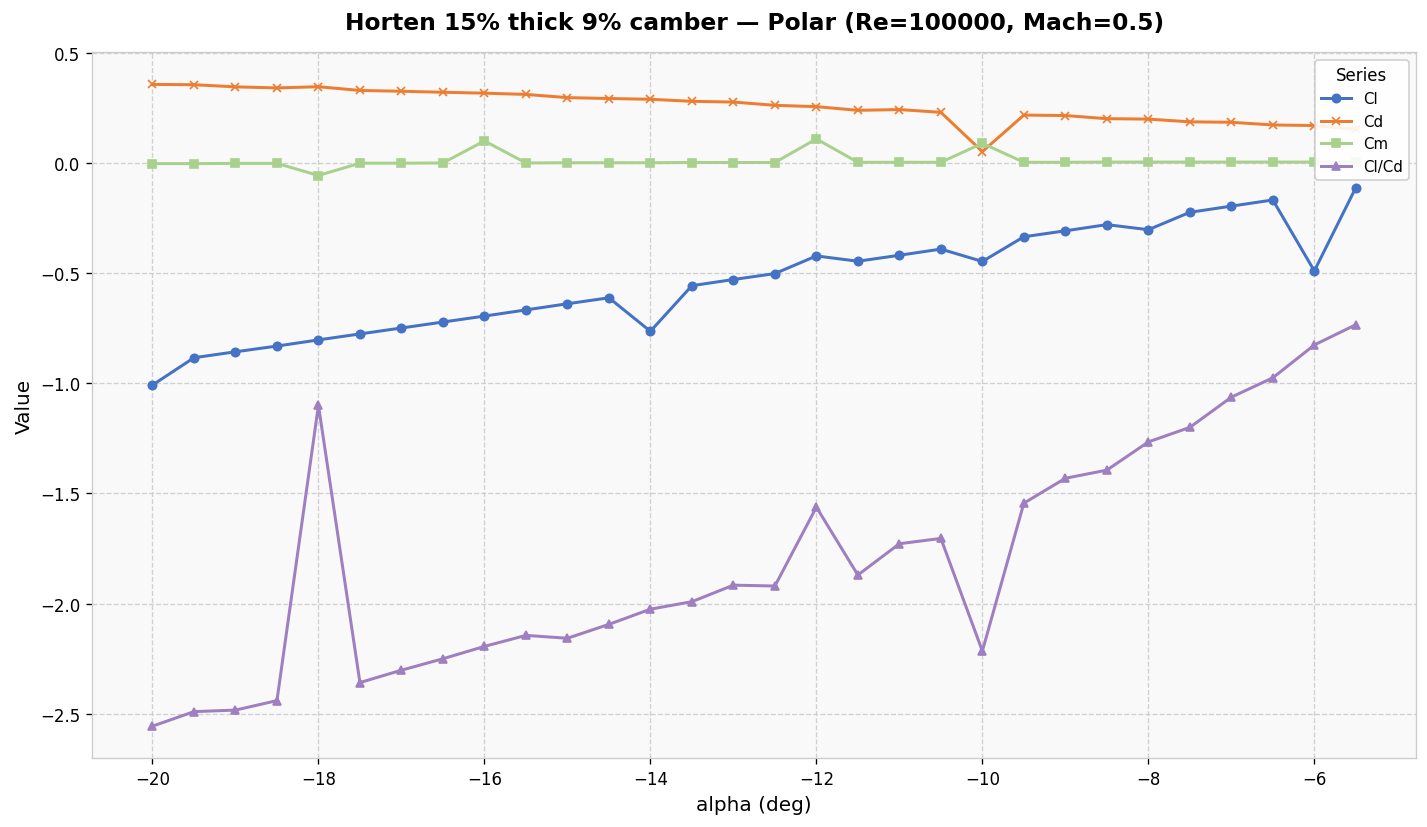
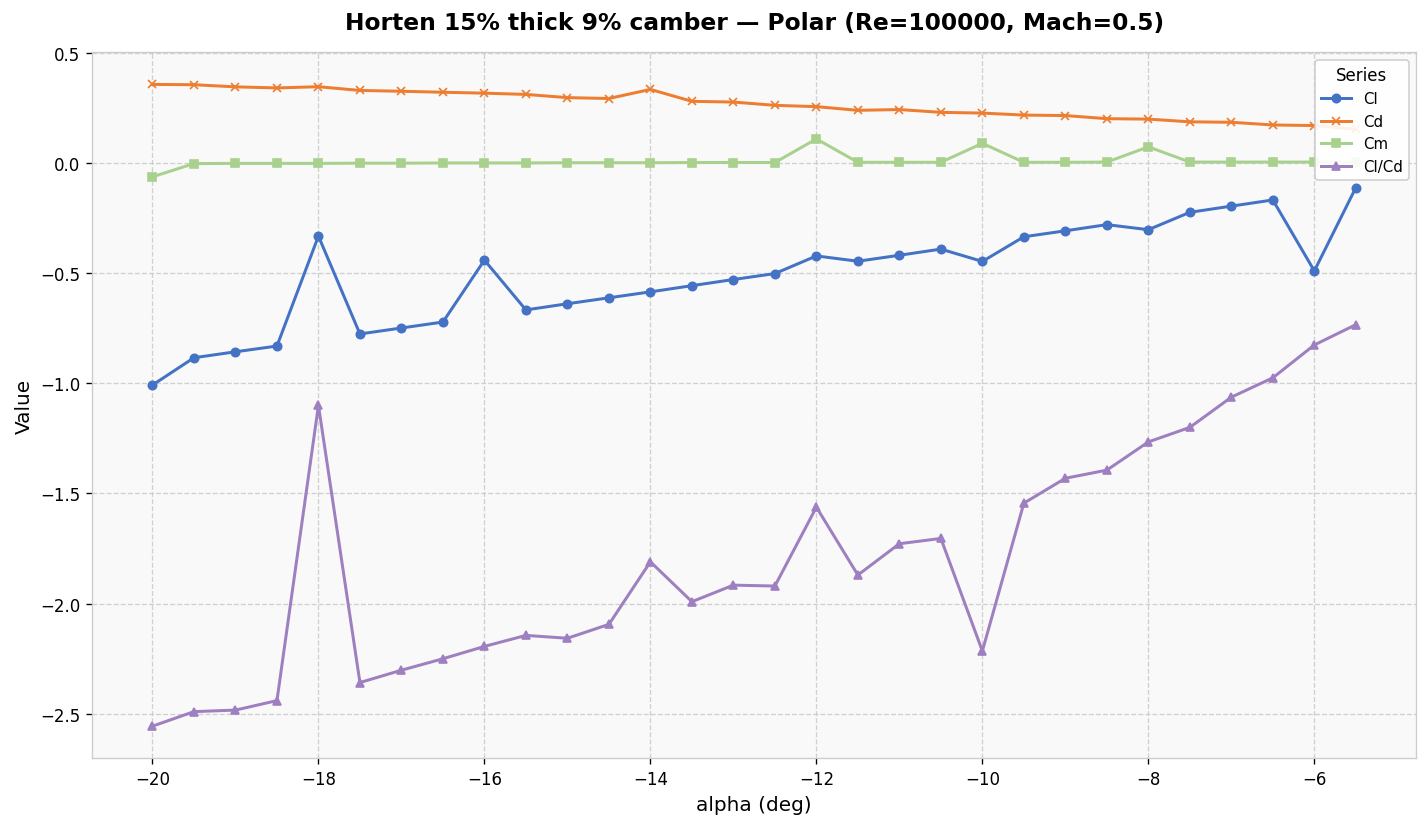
Cm, −20: 0.00 -> -0.06
Cl, −18: -0.80 -> -0.33
Cm, −18: -0.06 -> 0.00
Cl, −16: -0.70 -> -0.44
Cm, −16: 0.1 -> 0.0
Cl, −14: -0.76 -> -0.59
Cd, −14: 0.29 -> 0.33
Cl/Cd, −14: -2.03 -> -1.81
Cd, −10: 0.05 -> 0.23
Cm, −8: 0.00 -> 0.07
